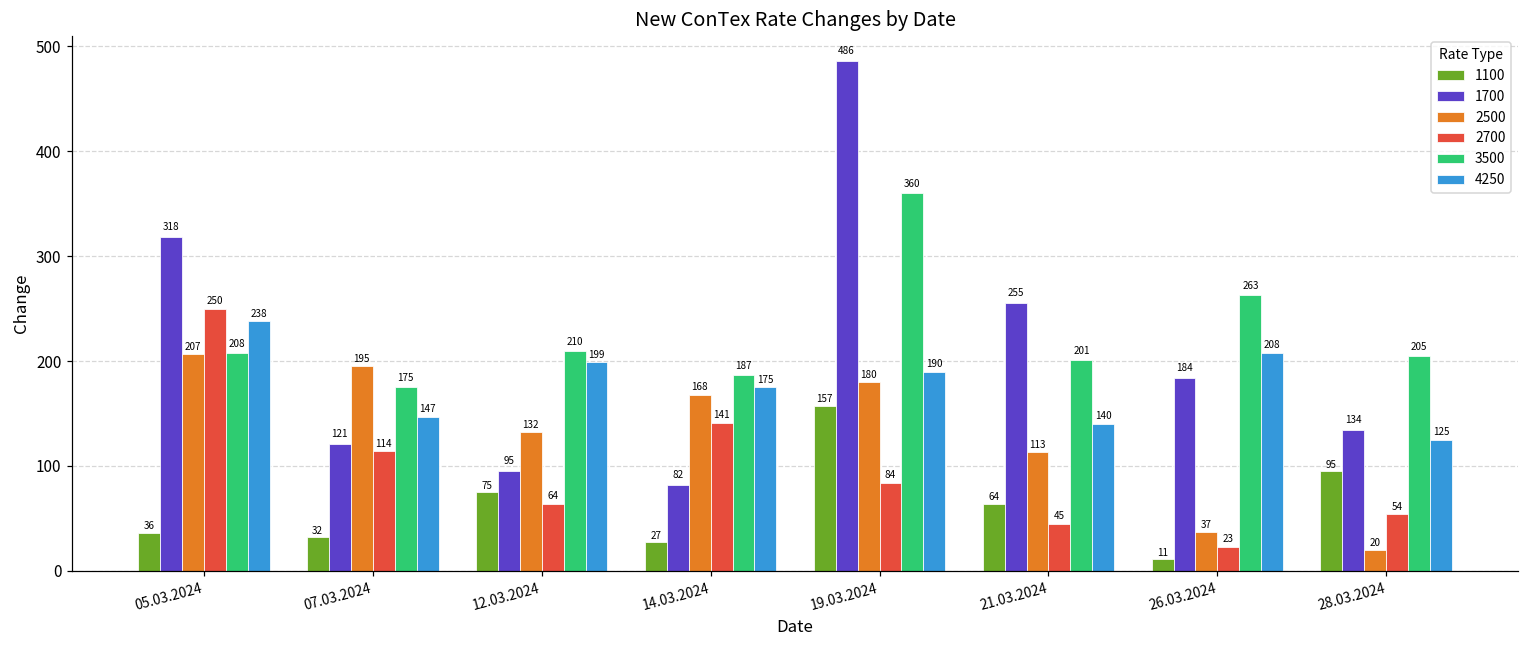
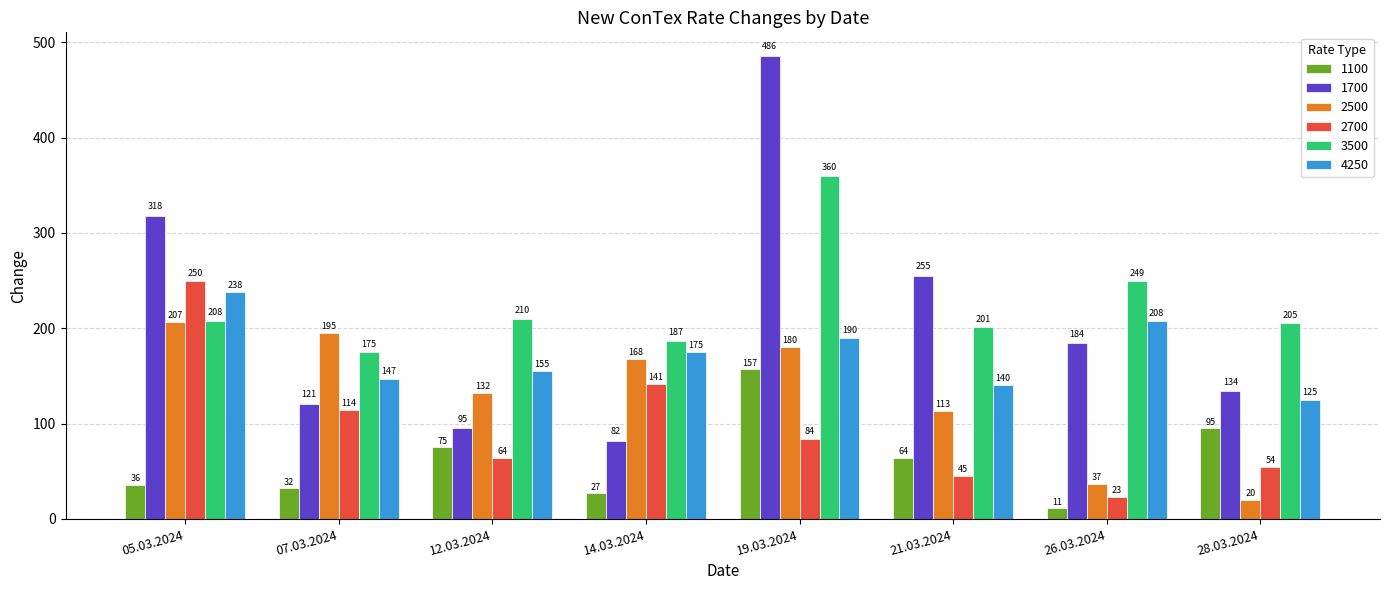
4250, 12.03.2024: 199 -> 155
3500, 26.03.2024: 263 -> 249
